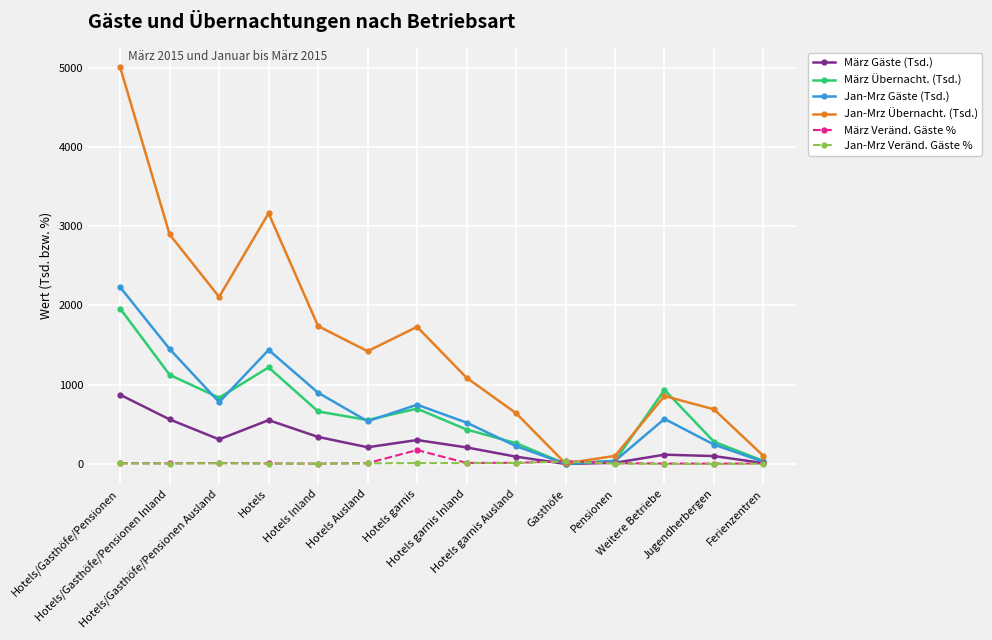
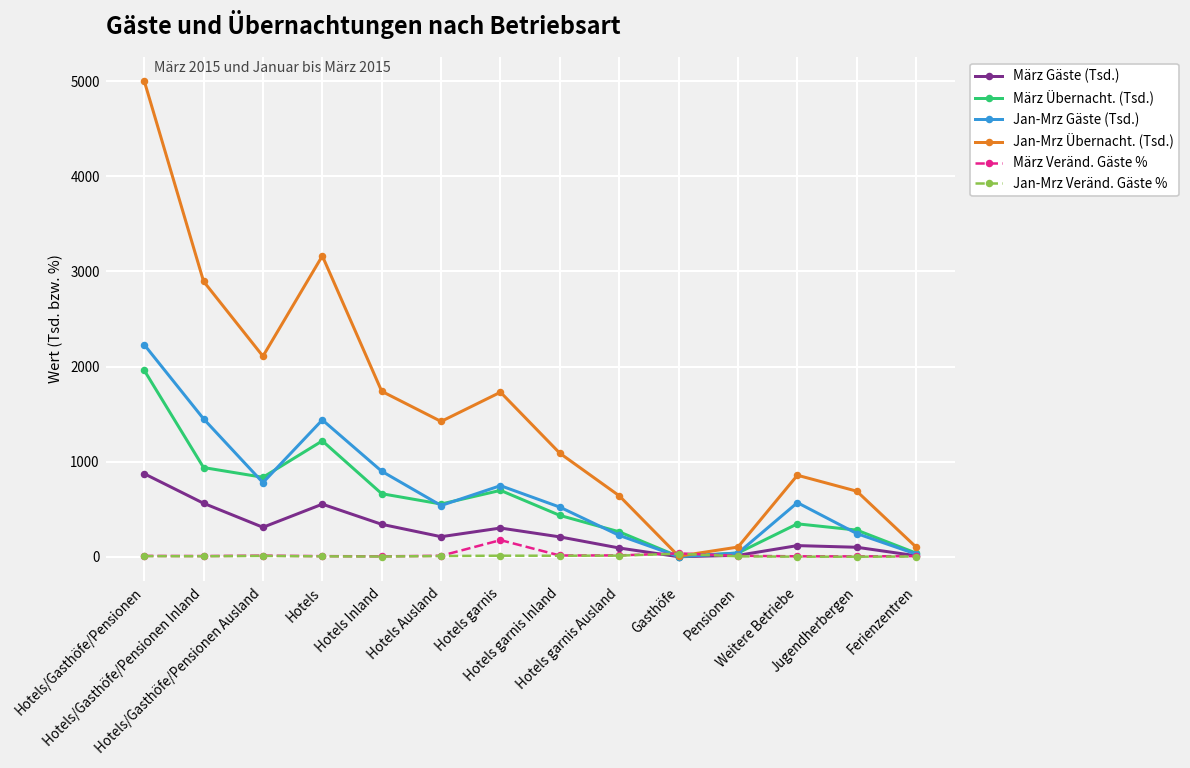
März Übernacht. (Tsd.), Hotels/Gasthöfe/Pensionen Inland: 1100 -> 900
März Übernacht. (Tsd.), Weitere Betriebe: 900 -> 300
